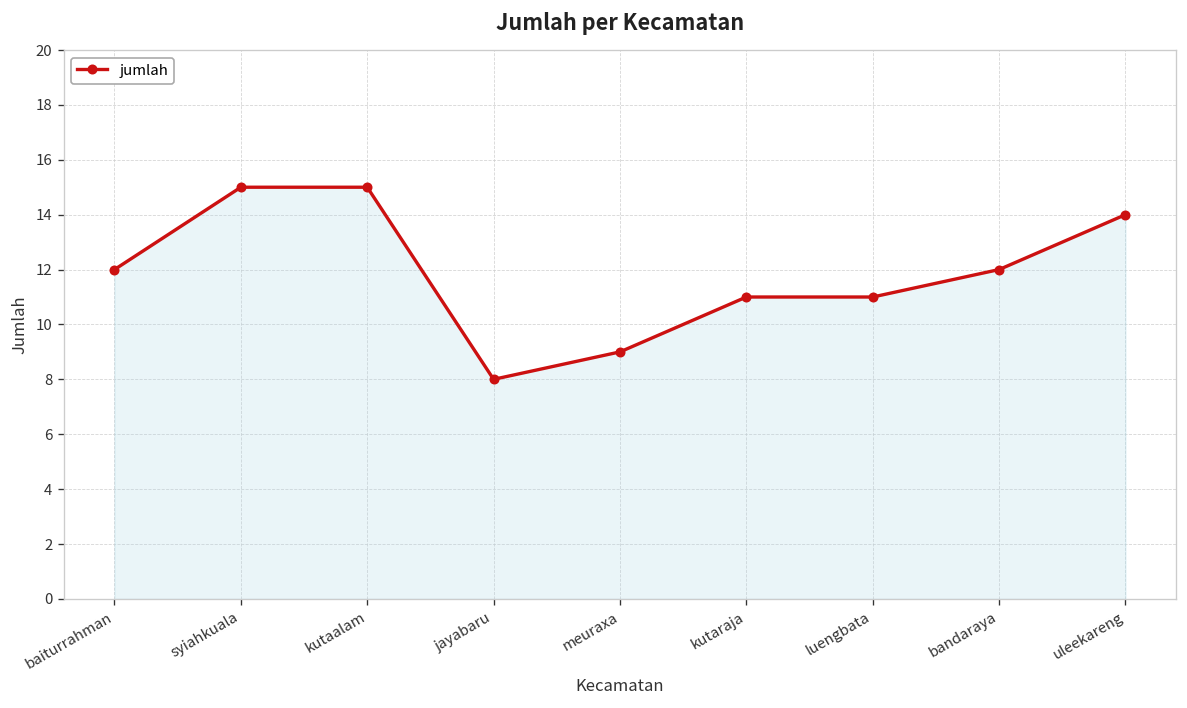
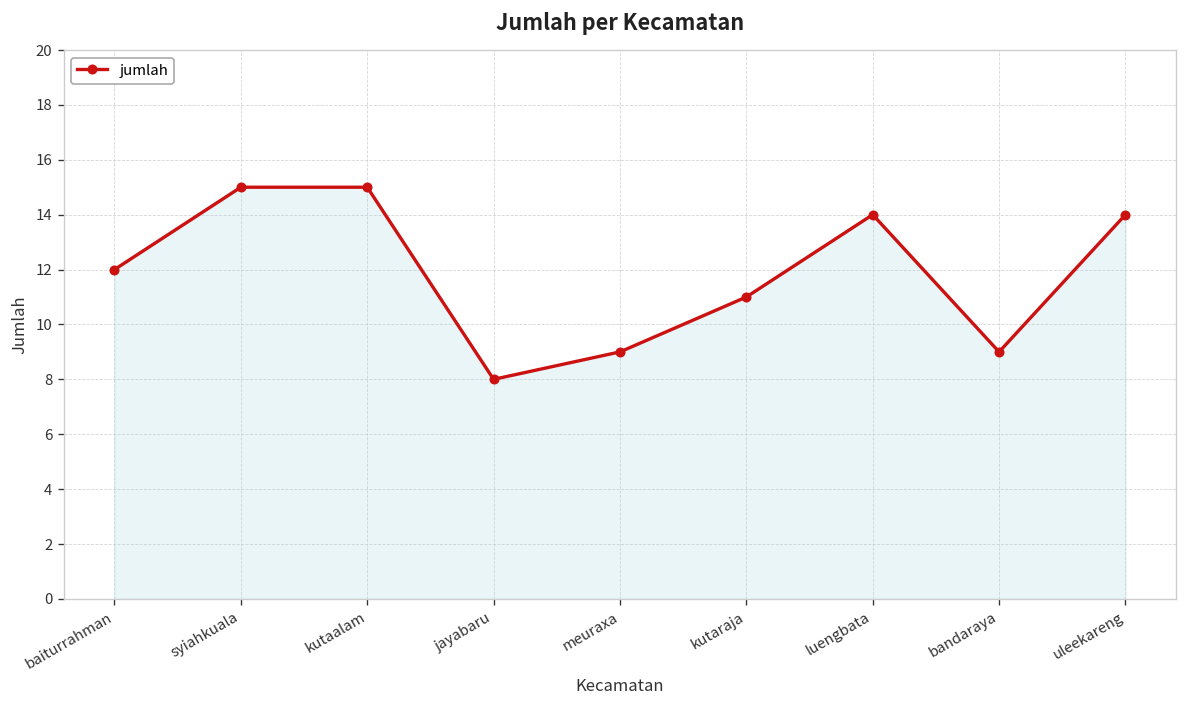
luengbata: 11 -> 14
bandaraya: 12 -> 9
